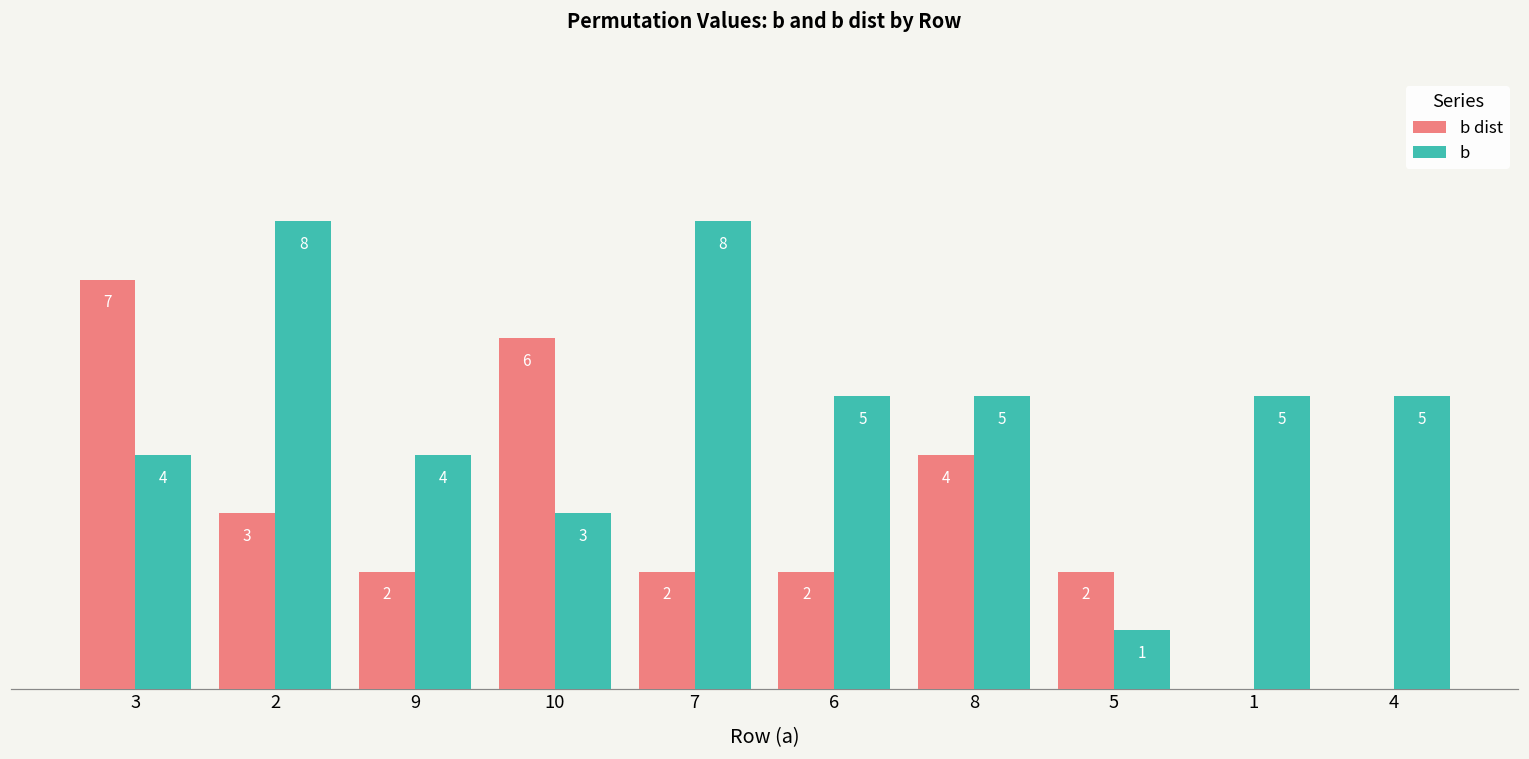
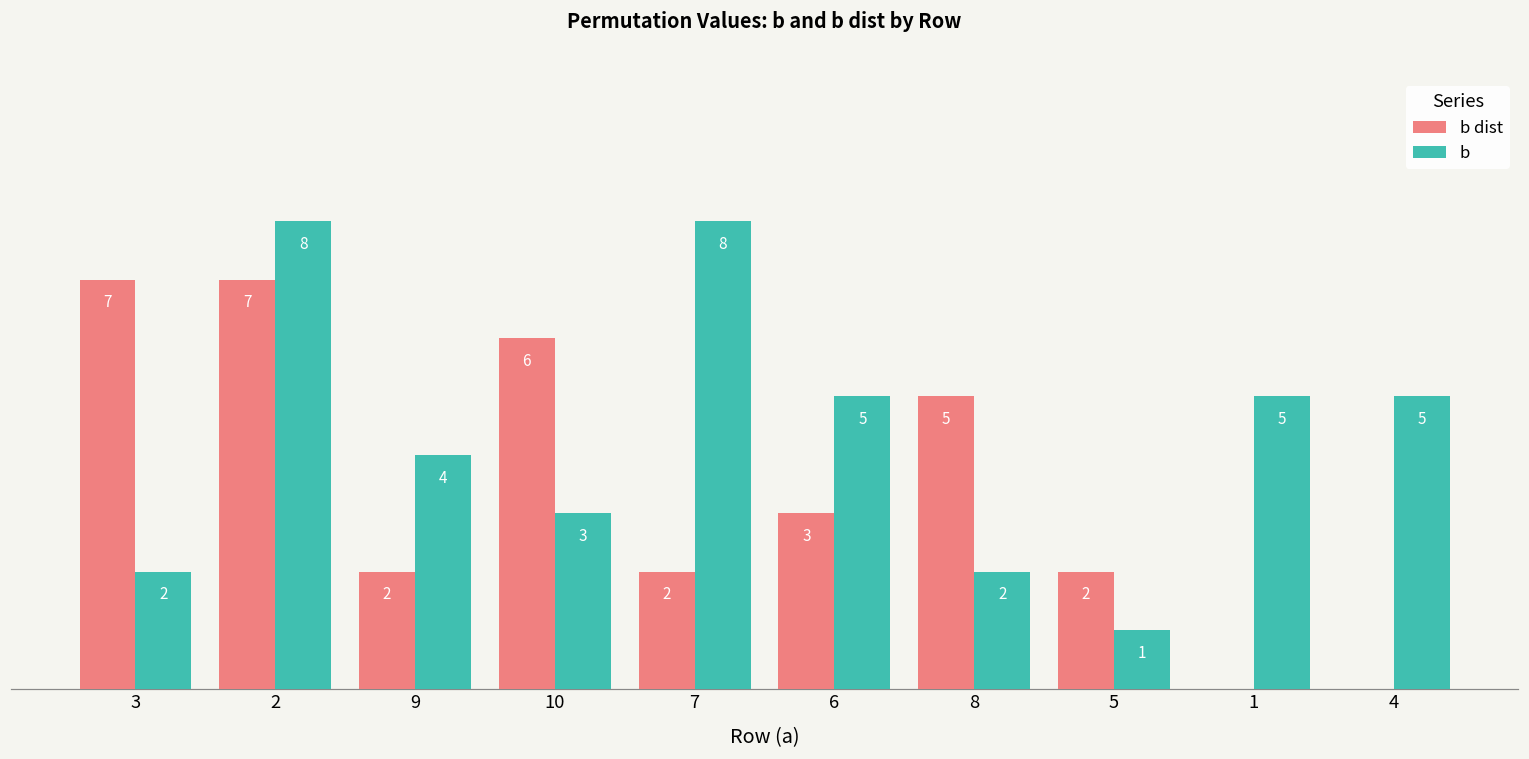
b, 3: 4 -> 2
b dist, 2: 3 -> 7
b dist, 6: 2 -> 3
b dist, 8: 4 -> 5
b, 8: 5 -> 2
